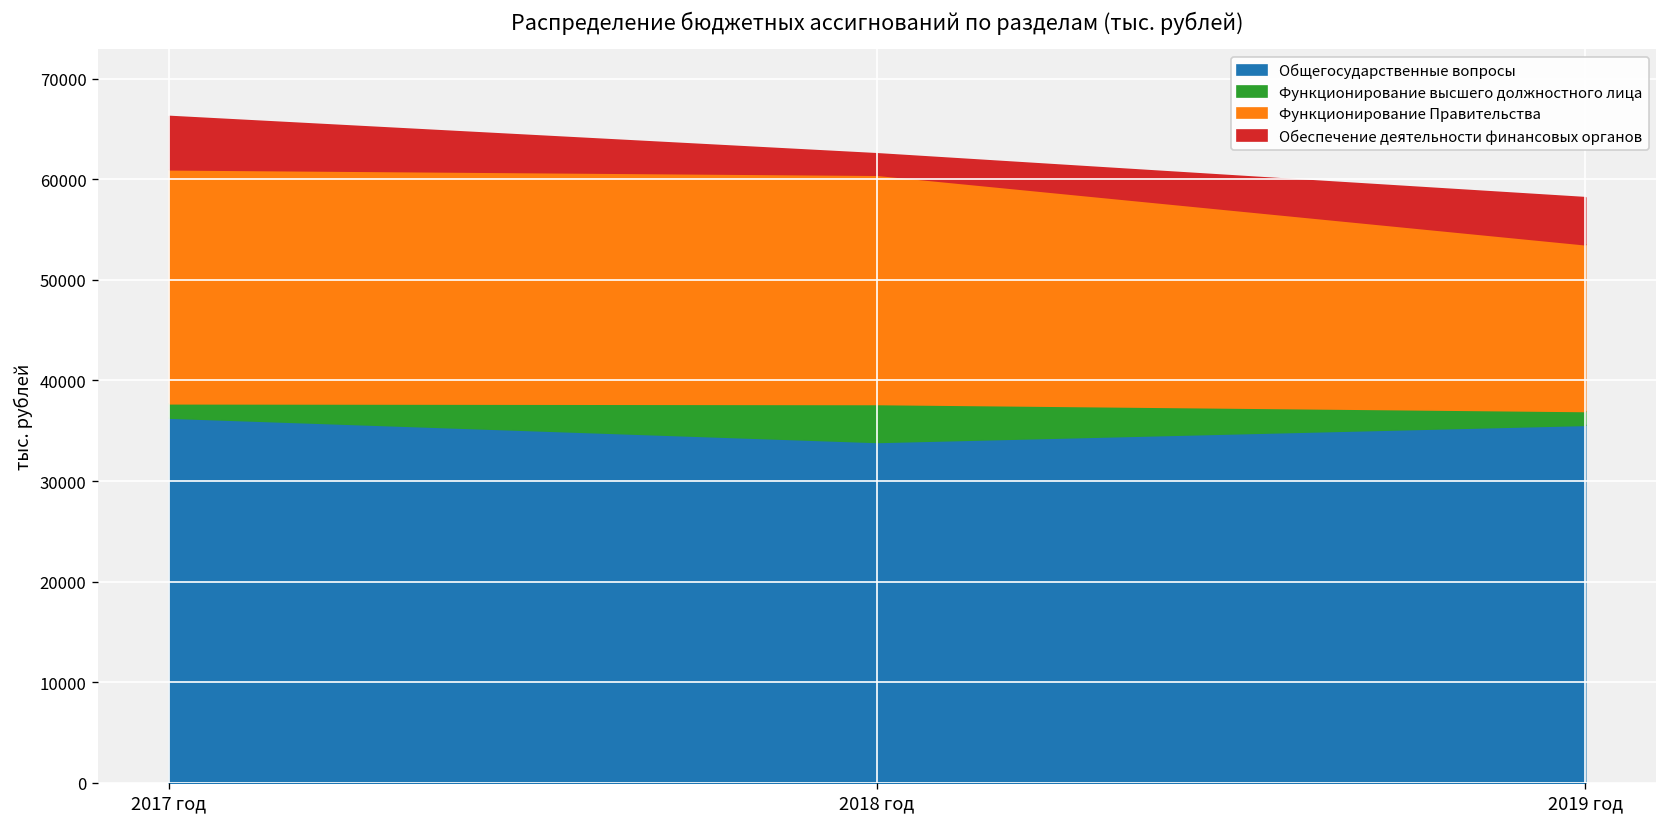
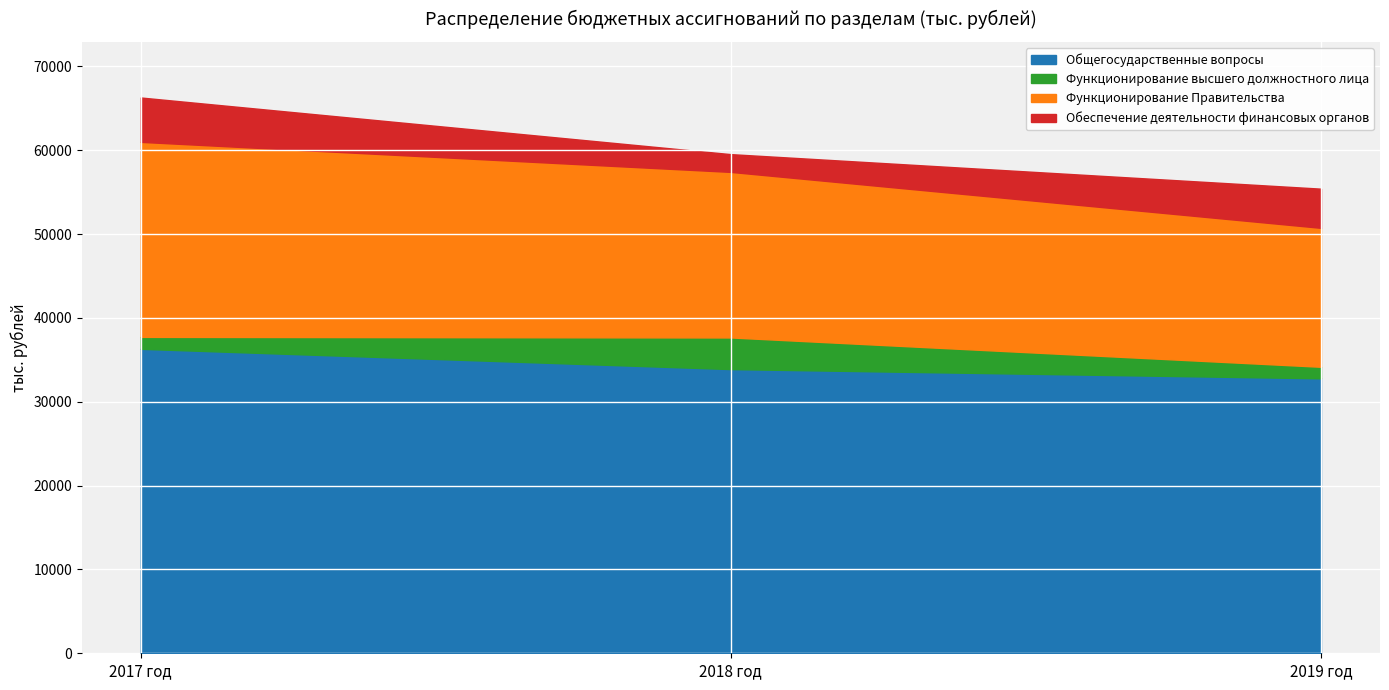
Функционирование Правительства, 2018 год: 23000 -> 20000
Общегосударственные вопросы, 2019 год: 36000 -> 33000
